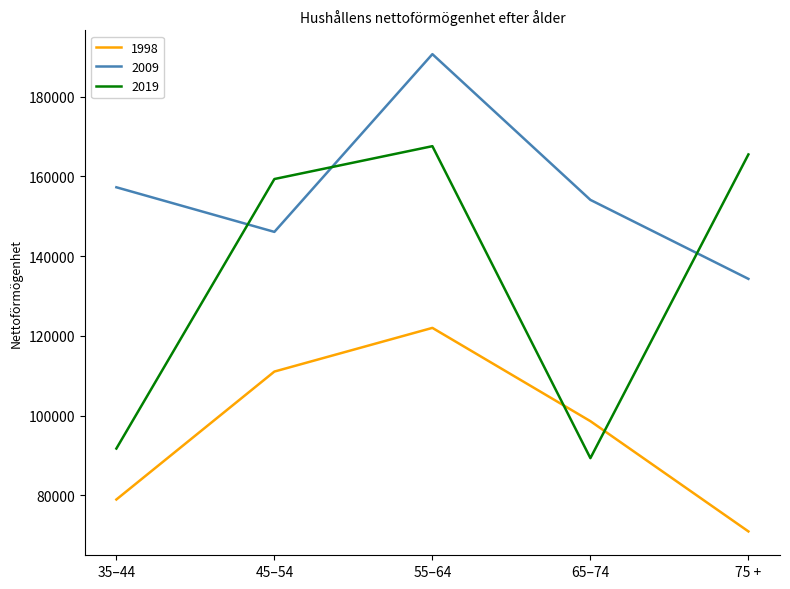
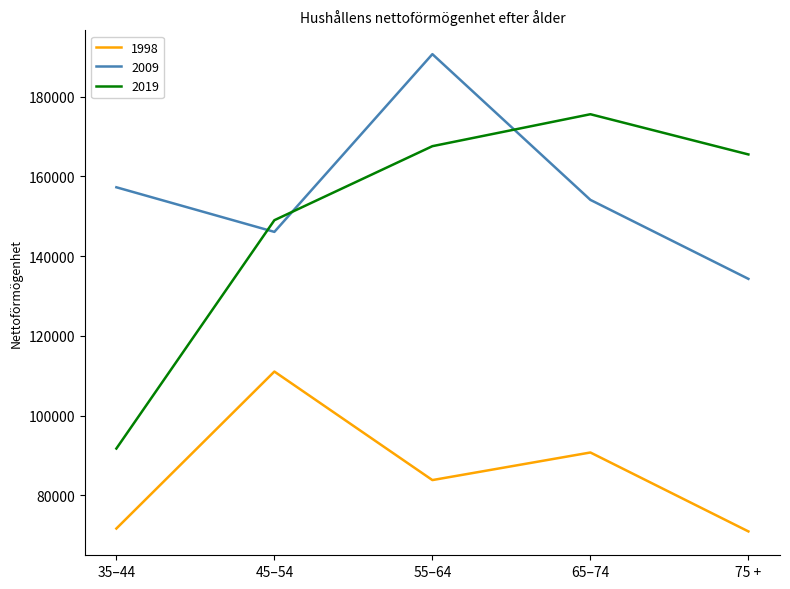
1998, 35–44: 79000 -> 72000
2019, 45–54: 159000 -> 149000
1998, 55–64: 122000 -> 84000
1998, 65–74: 99000 -> 91000
2019, 65–74: 89000 -> 176000
